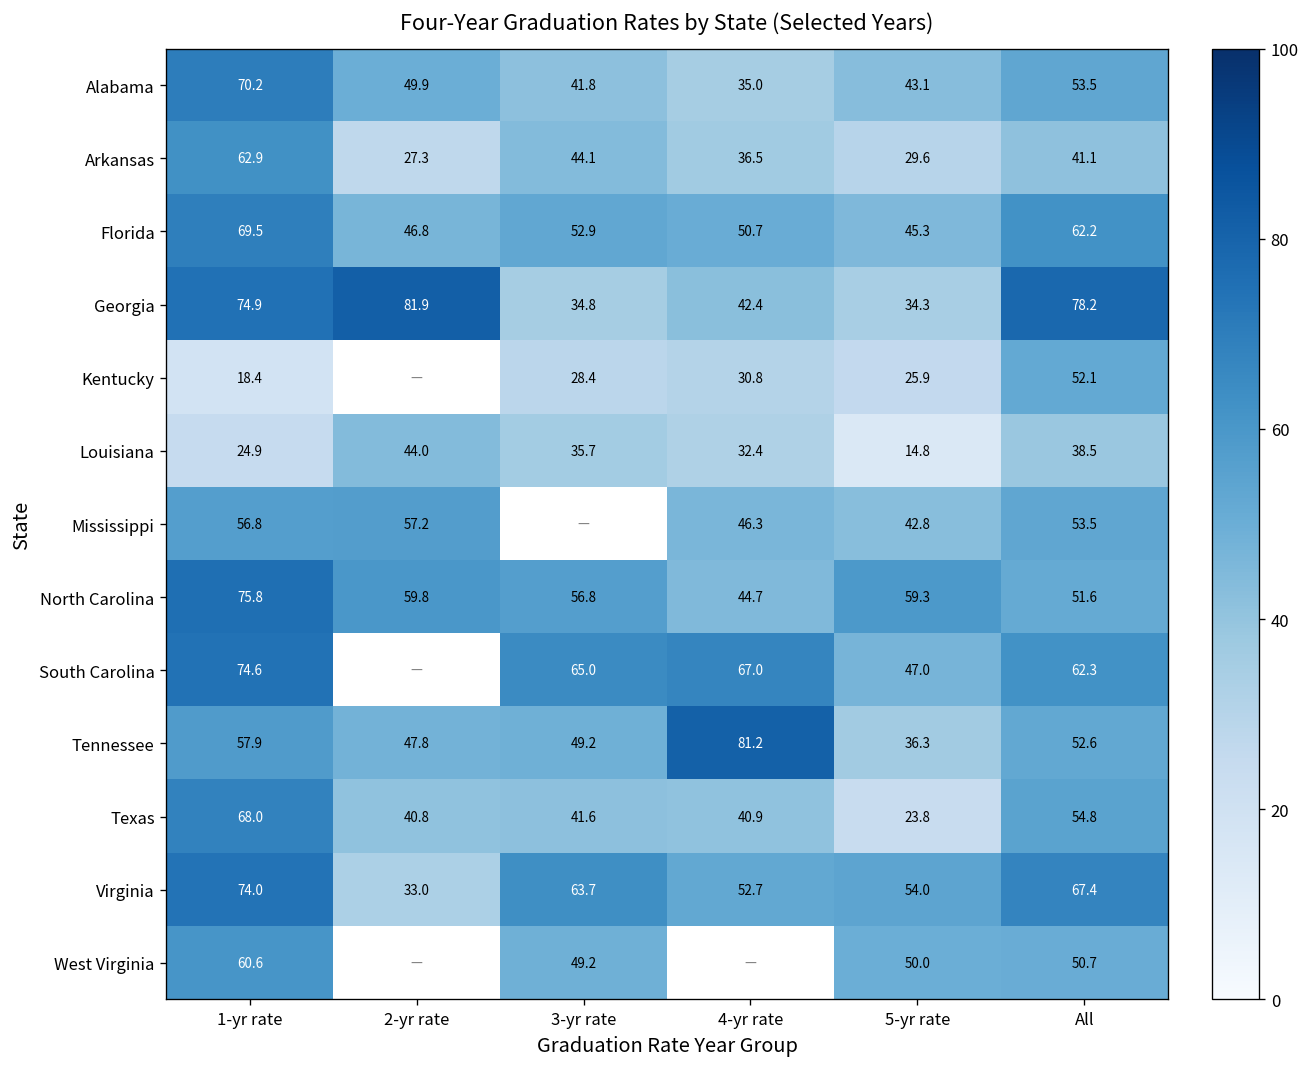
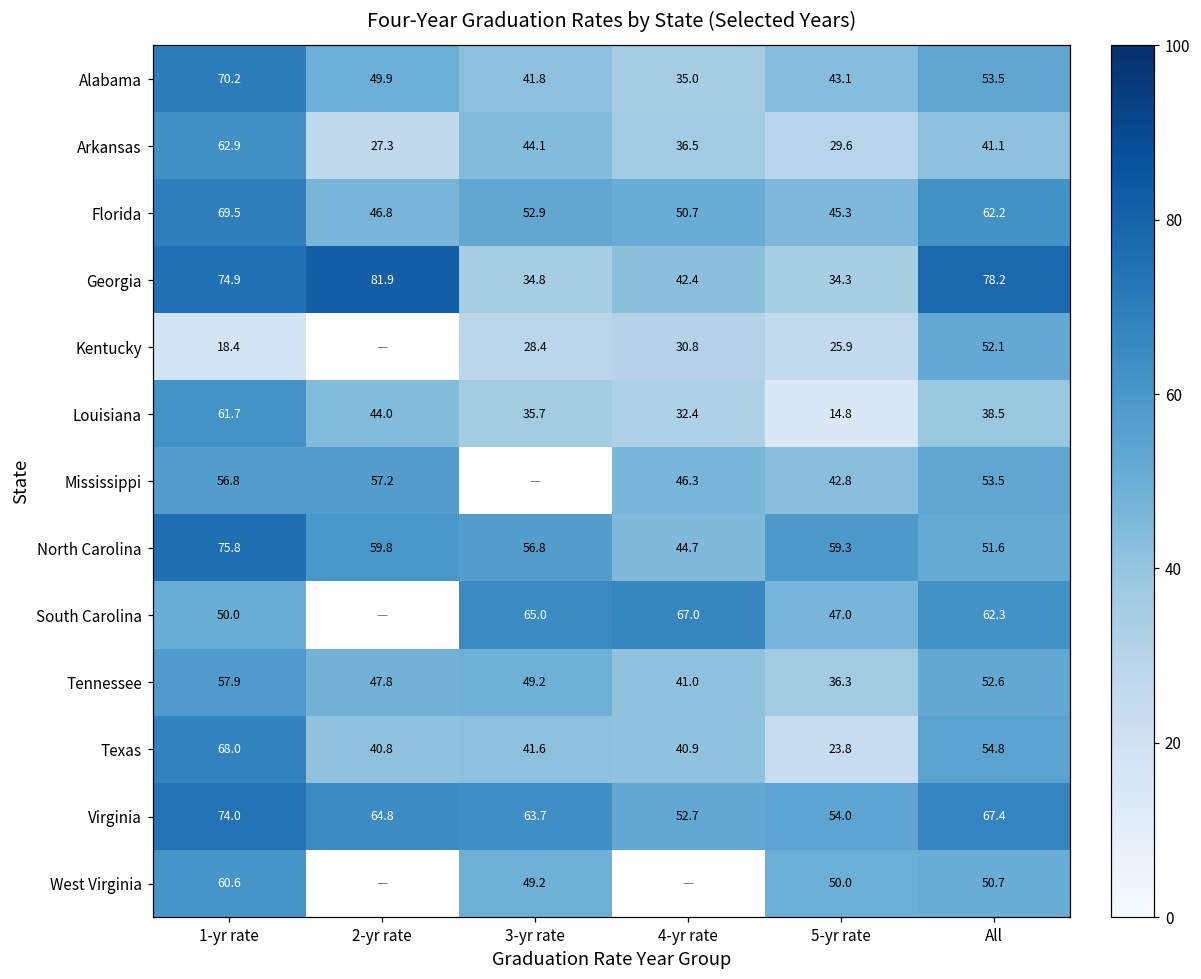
Louisiana, 1-yr rate: 24.9 -> 61.7
South Carolina, 1-yr rate: 74.6 -> 50.0
Tennessee, 4-yr rate: 81.2 -> 41.0
Virginia, 2-yr rate: 33.0 -> 64.8
